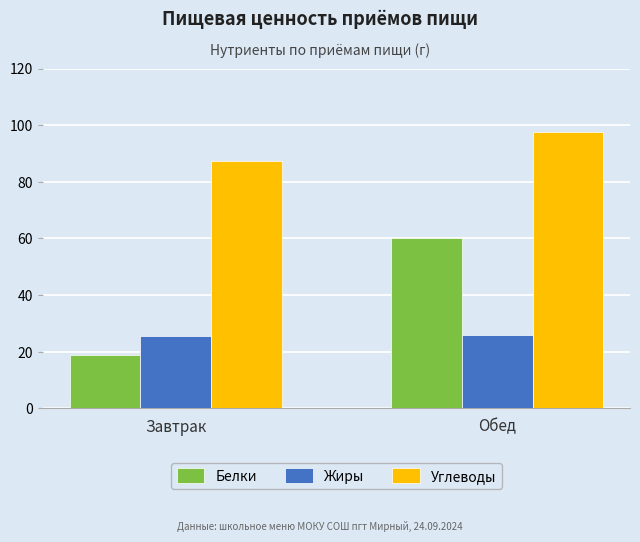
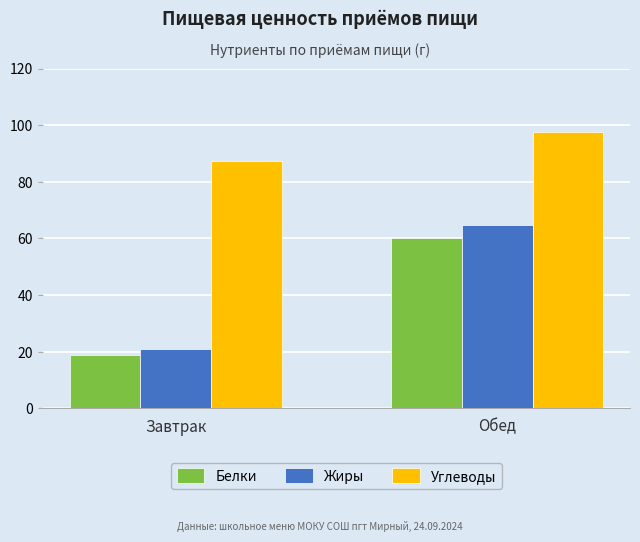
Жиры, Завтрак: 26 -> 21
Жиры, Обед: 26 -> 65
